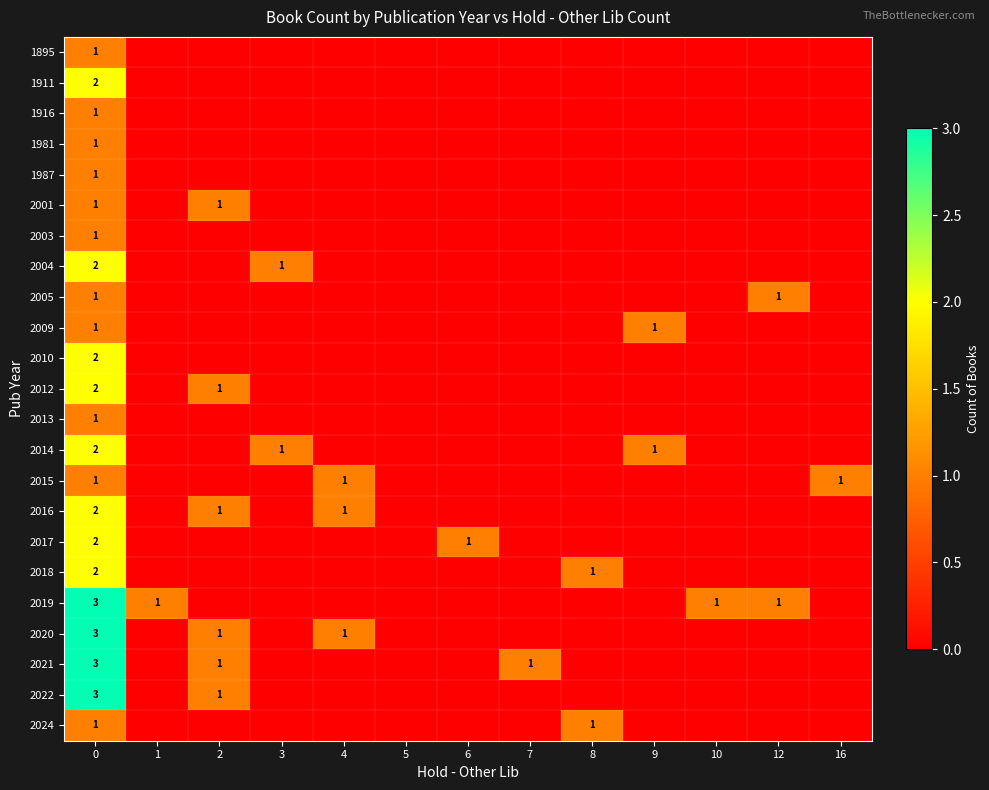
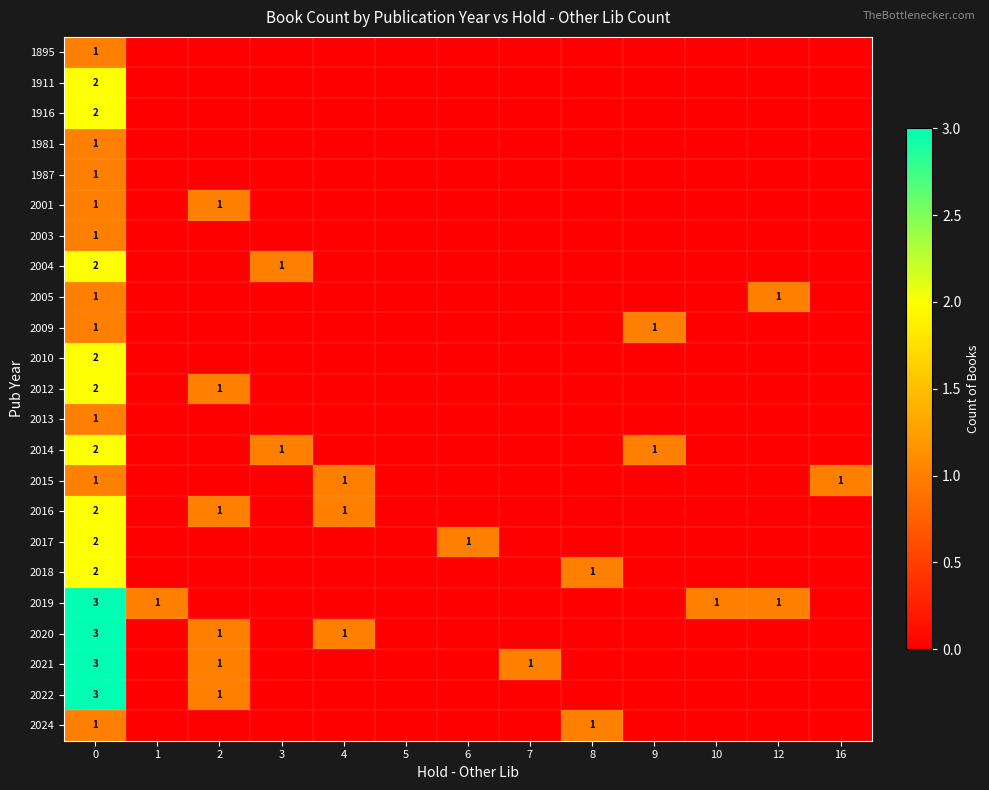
1916, 0: 1 -> 2
